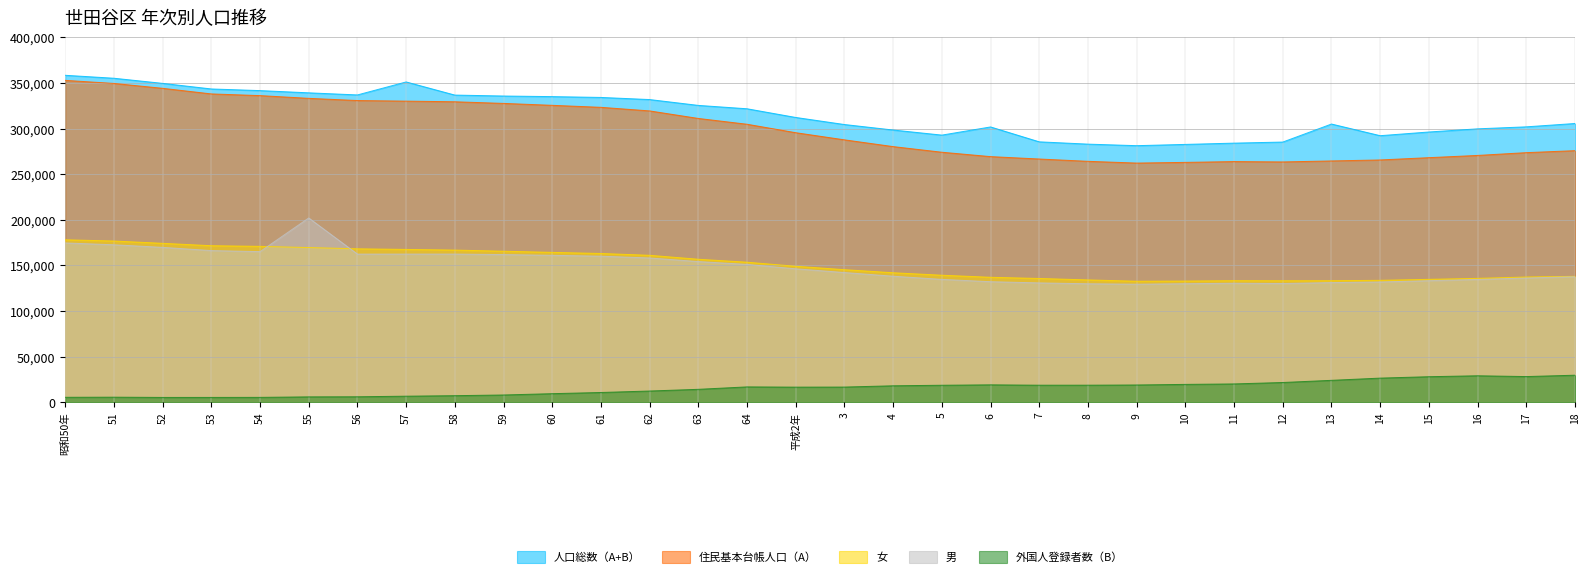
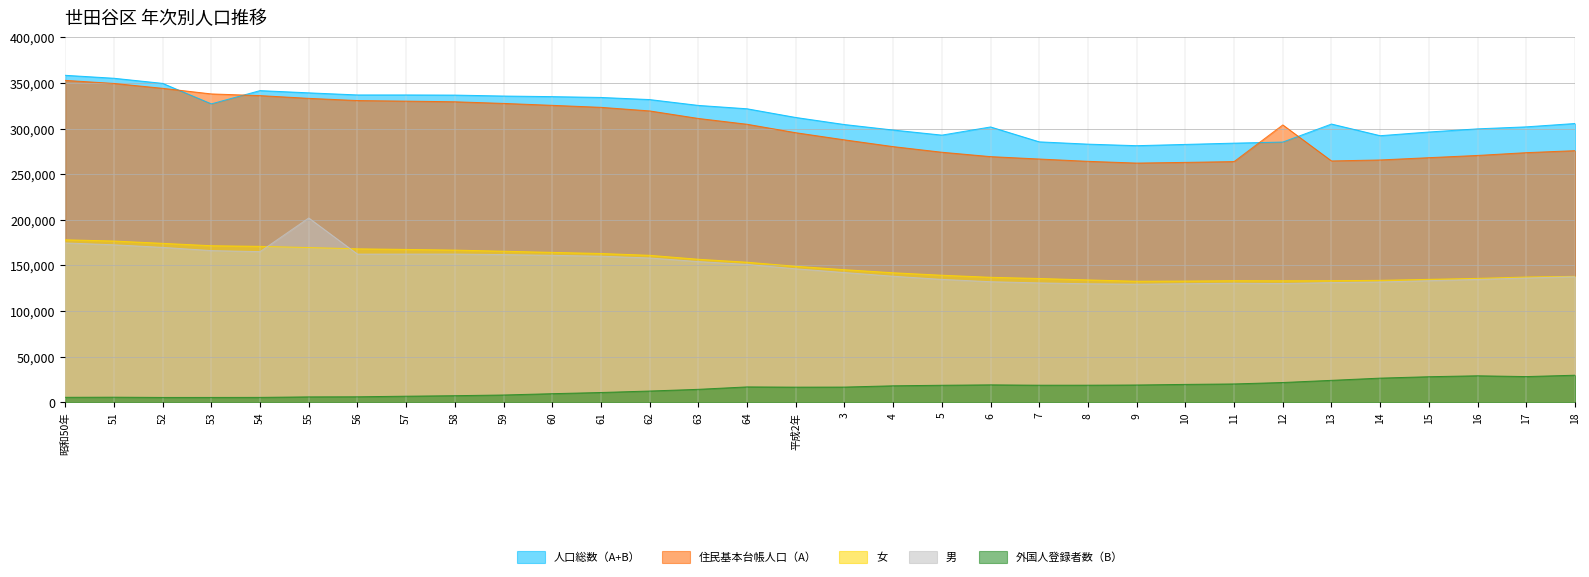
人口総数（A+B）, 53: 340,000 -> 330,000
人口総数（A+B）, 57: 350,000 -> 340,000
住民基本台帳人口（A）, 12: 260,000 -> 300,000
